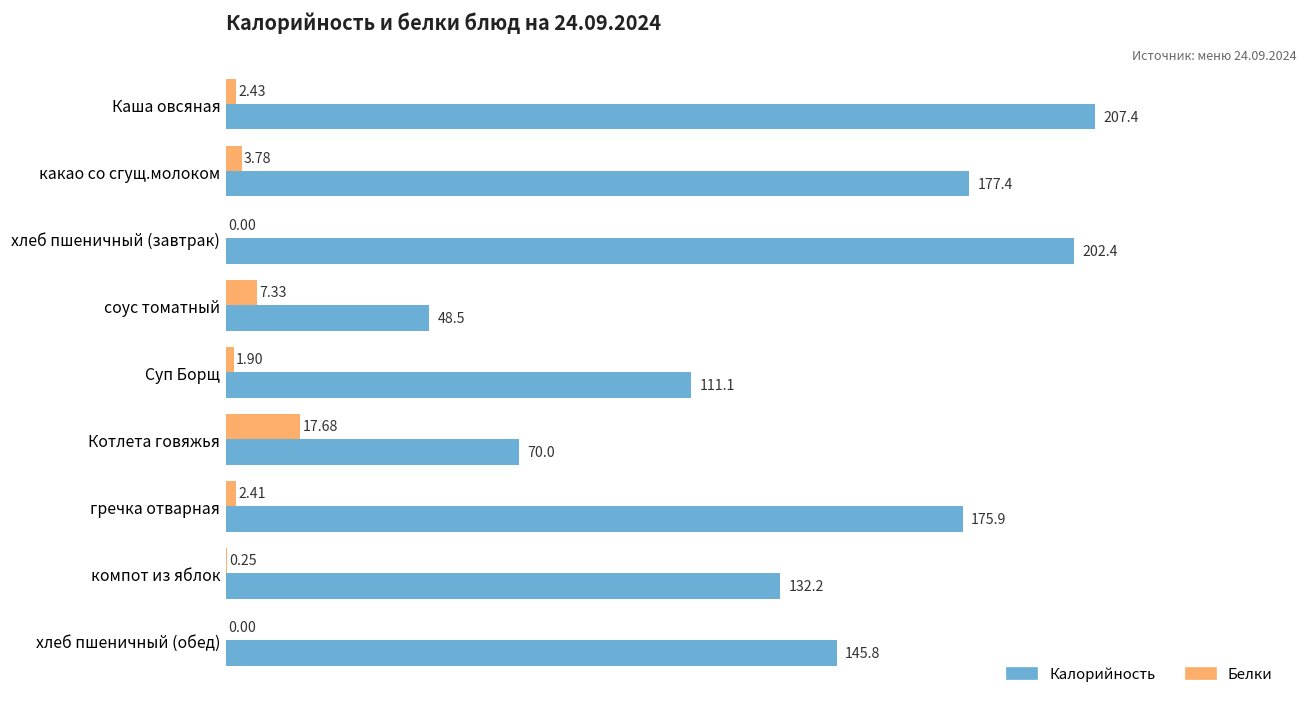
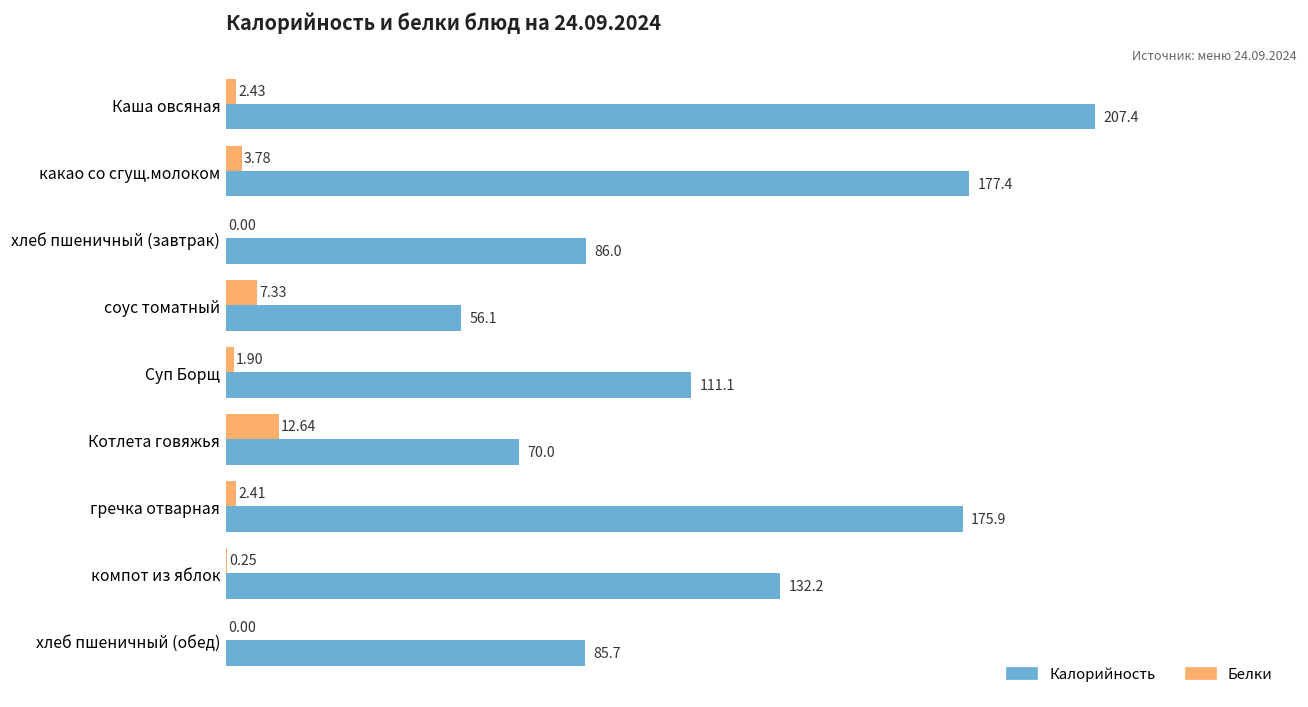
Калорийность, хлеб пшеничный (завтрак): 202.4 -> 86.0
Калорийность, соус томатный: 48.5 -> 56.1
Белки, Котлета говяжья: 17.68 -> 12.64
Калорийность, хлеб пшеничный (обед): 145.8 -> 85.7
